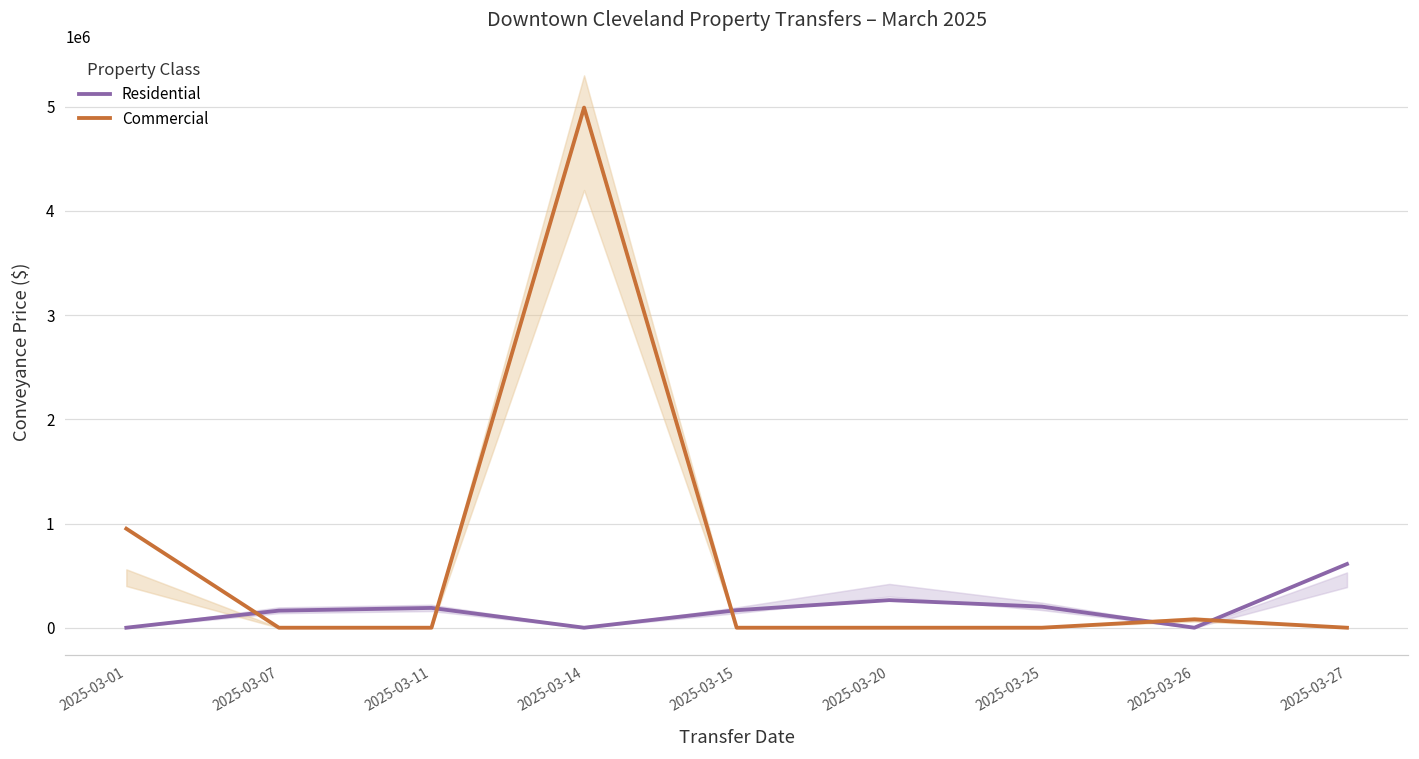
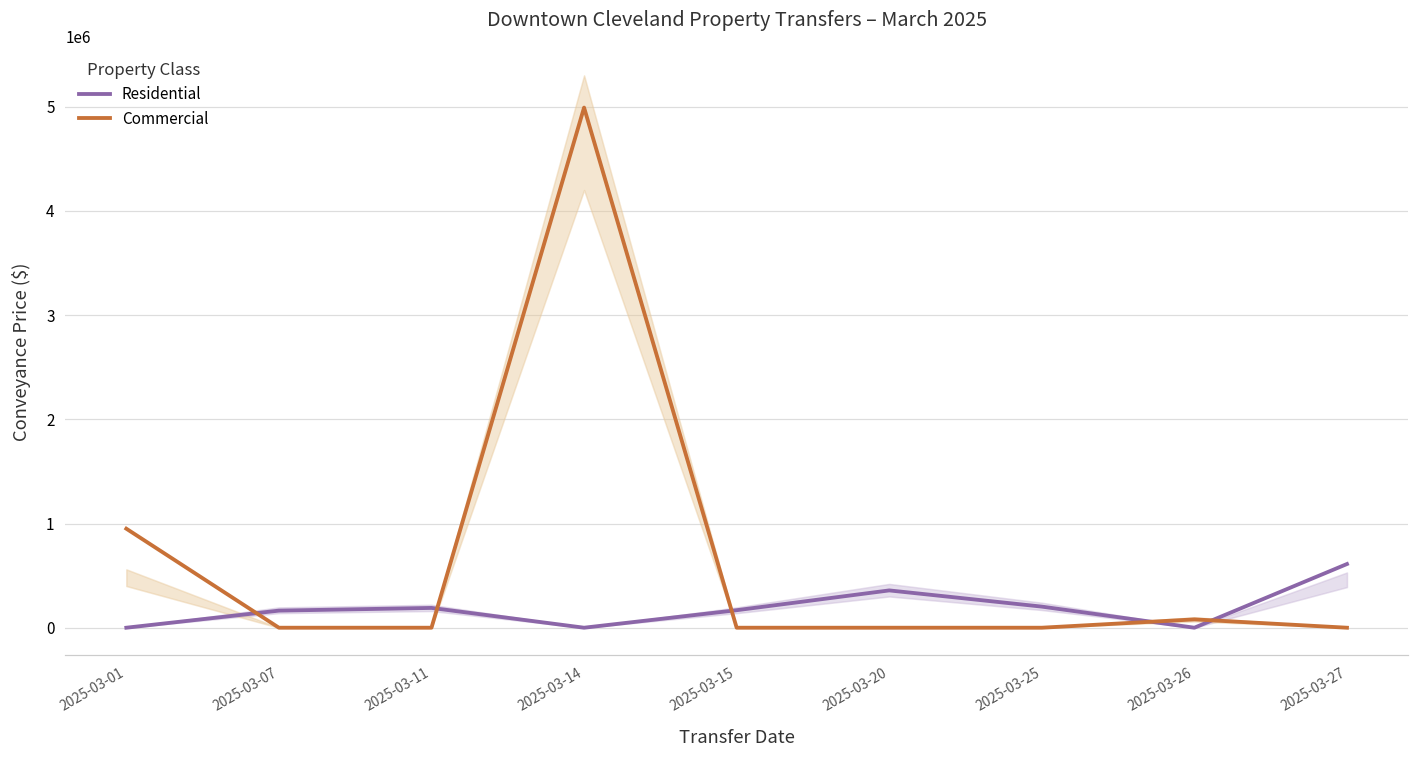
Residential, 2025-03-20: 300000 -> 400000
